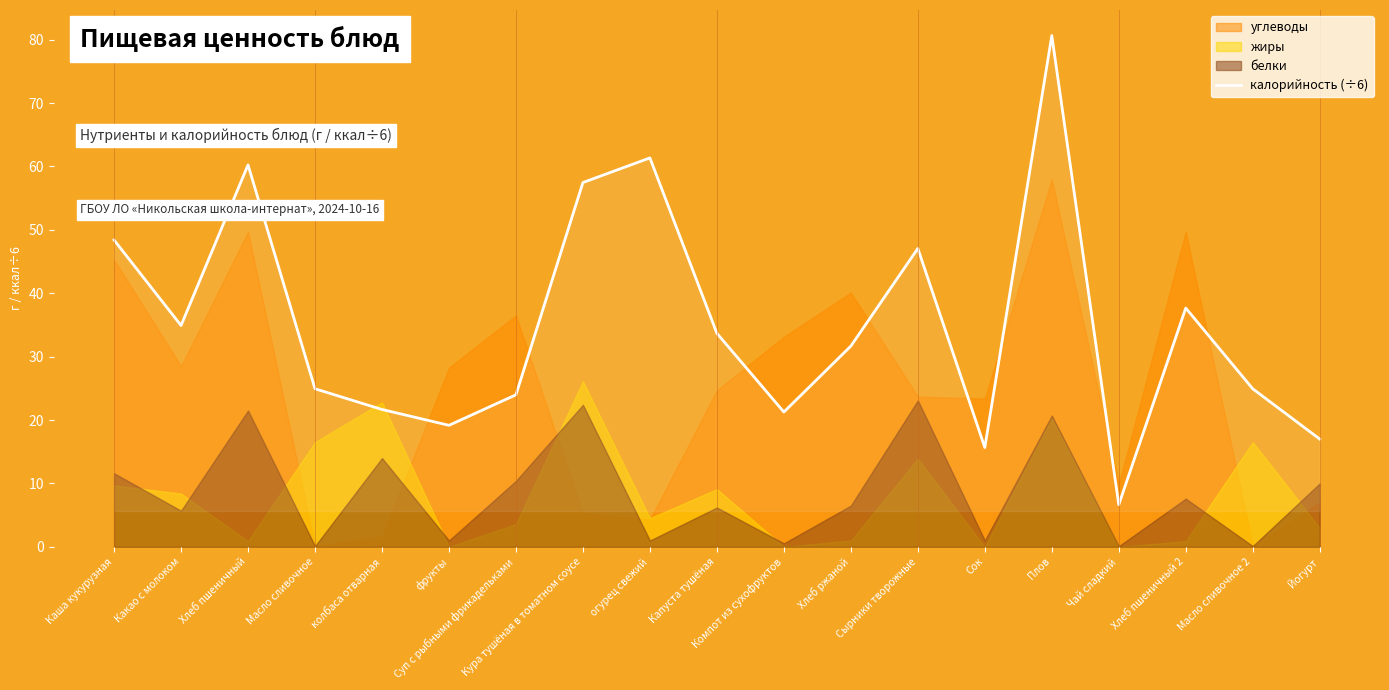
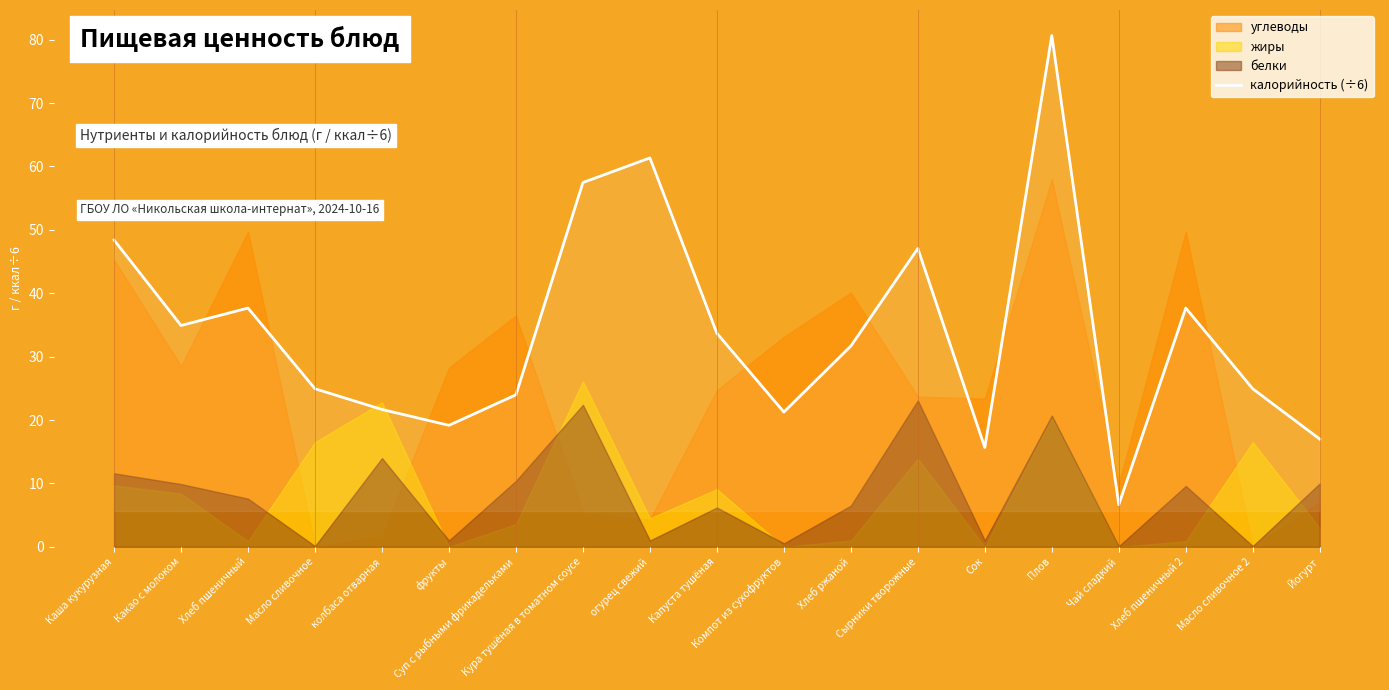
белки, Какао с молоком: 6 -> 10
калорийность (÷6), Хлеб пшеничный: 60 -> 38
белки, Хлеб пшеничный: 22 -> 8
белки, Хлеб пшеничный 2: 8 -> 10
